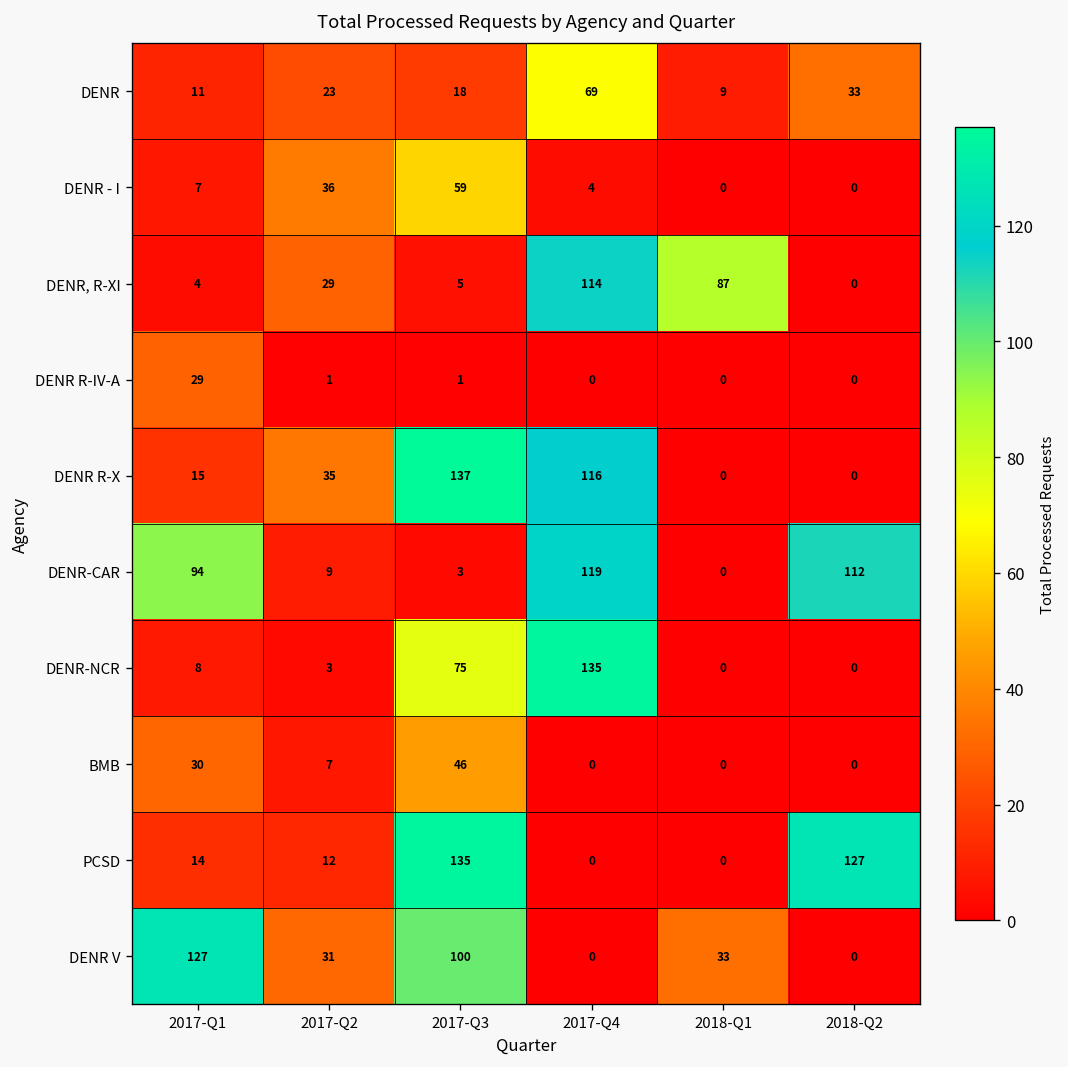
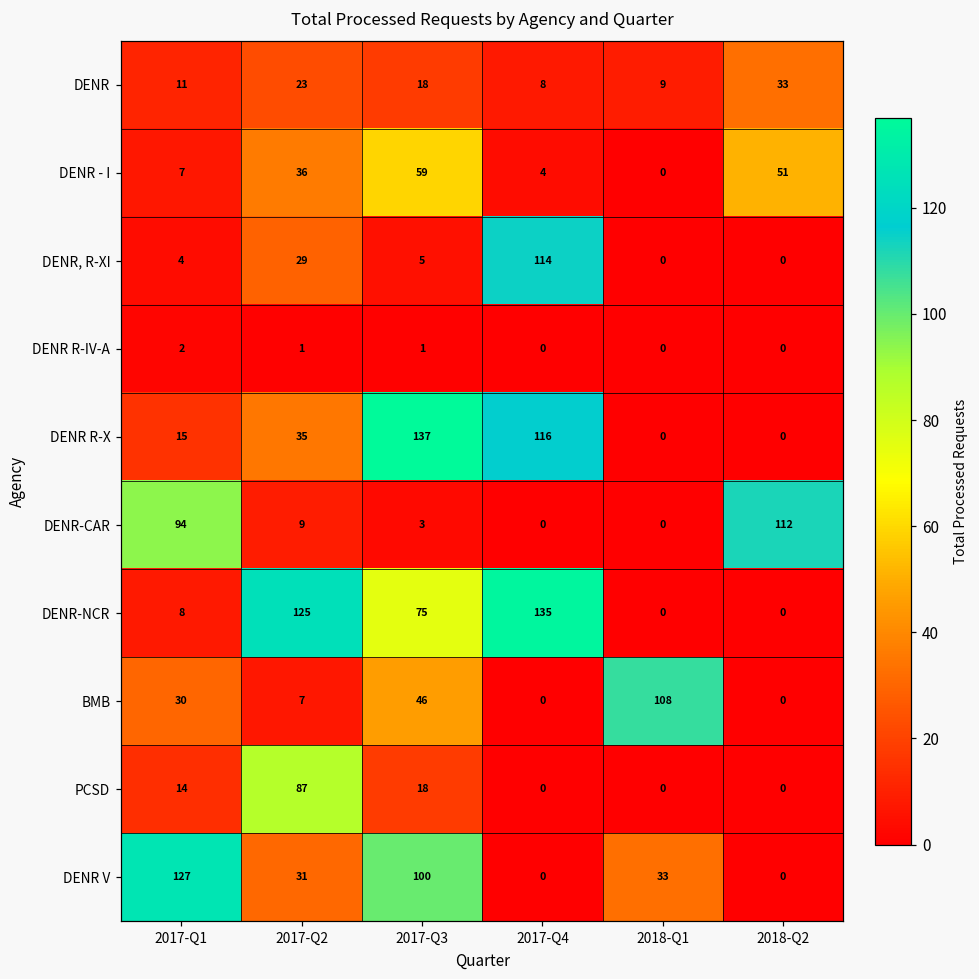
DENR, 2017-Q4: 69 -> 8
DENR - I, 2018-Q2: 0 -> 51
DENR, R-XI, 2018-Q1: 87 -> 0
DENR R-IV-A, 2017-Q1: 29 -> 2
DENR-CAR, 2017-Q4: 119 -> 0
DENR-NCR, 2017-Q2: 3 -> 125
BMB, 2018-Q1: 0 -> 108
PCSD, 2017-Q2: 12 -> 87
PCSD, 2017-Q3: 135 -> 18
PCSD, 2018-Q2: 127 -> 0
